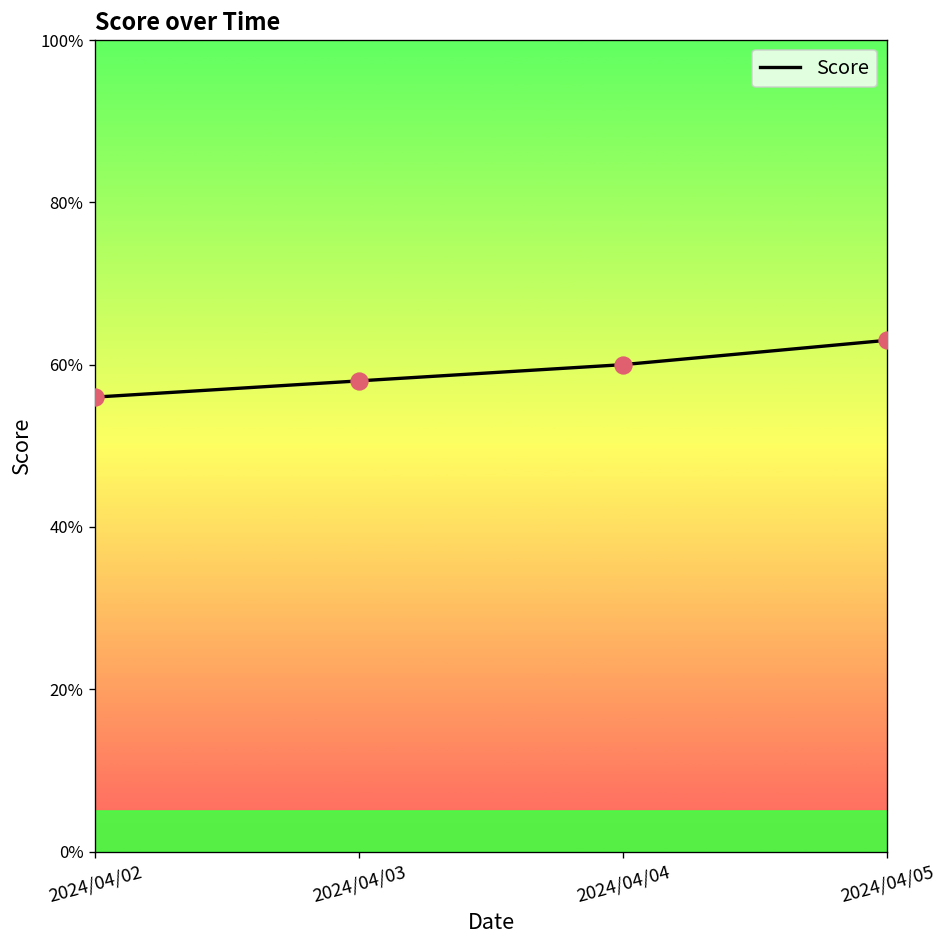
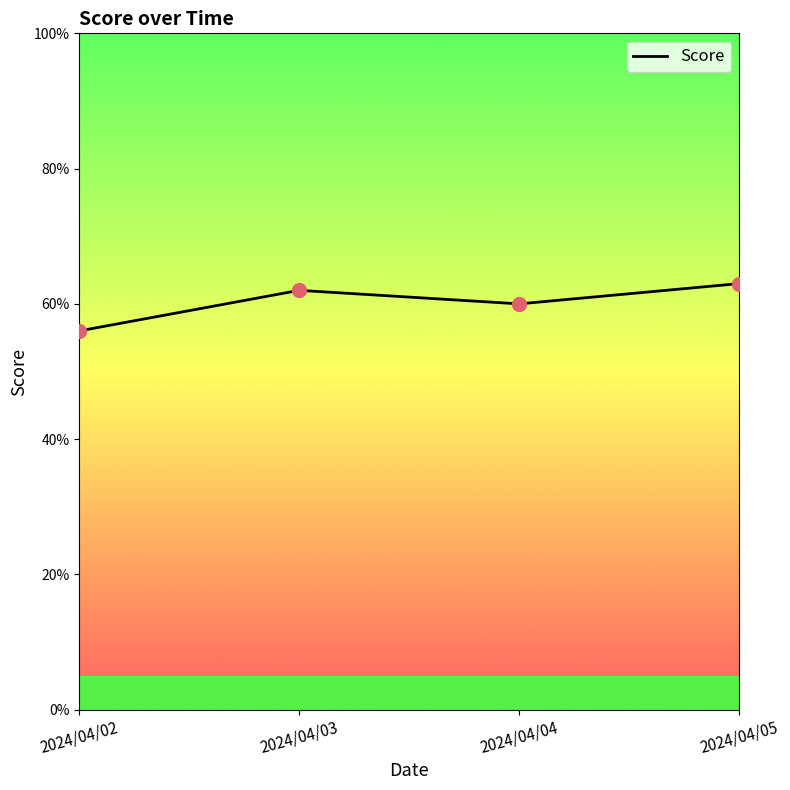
2024/04/03: 58% -> 62%
